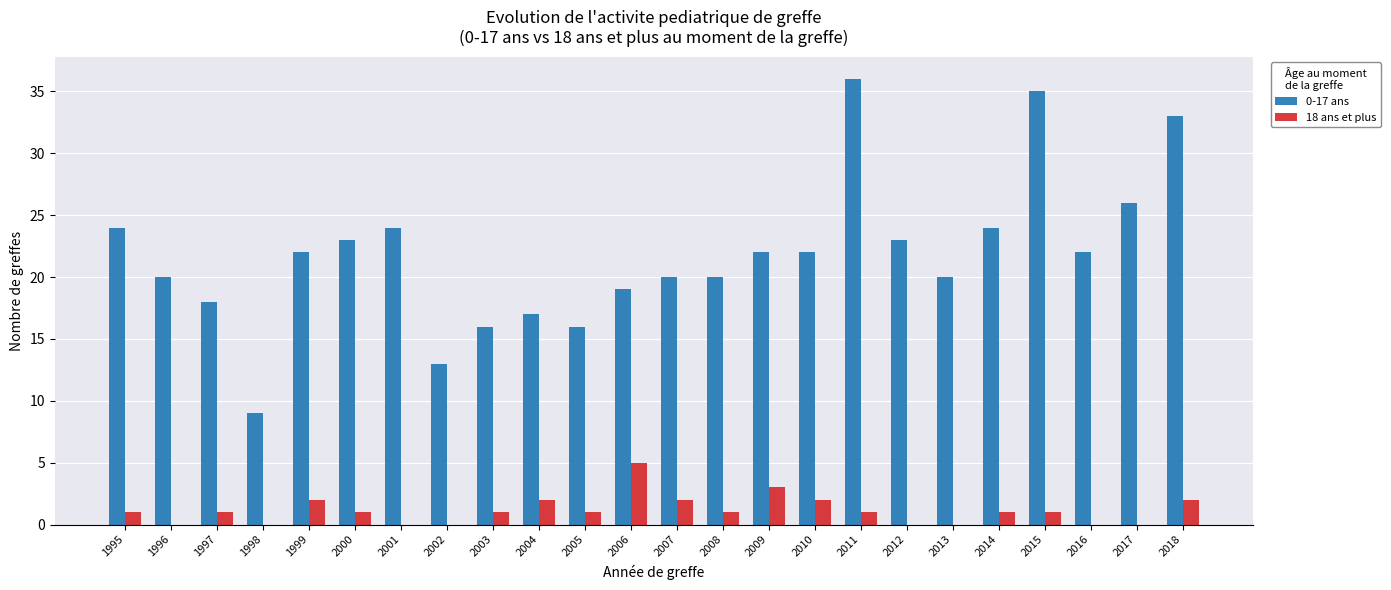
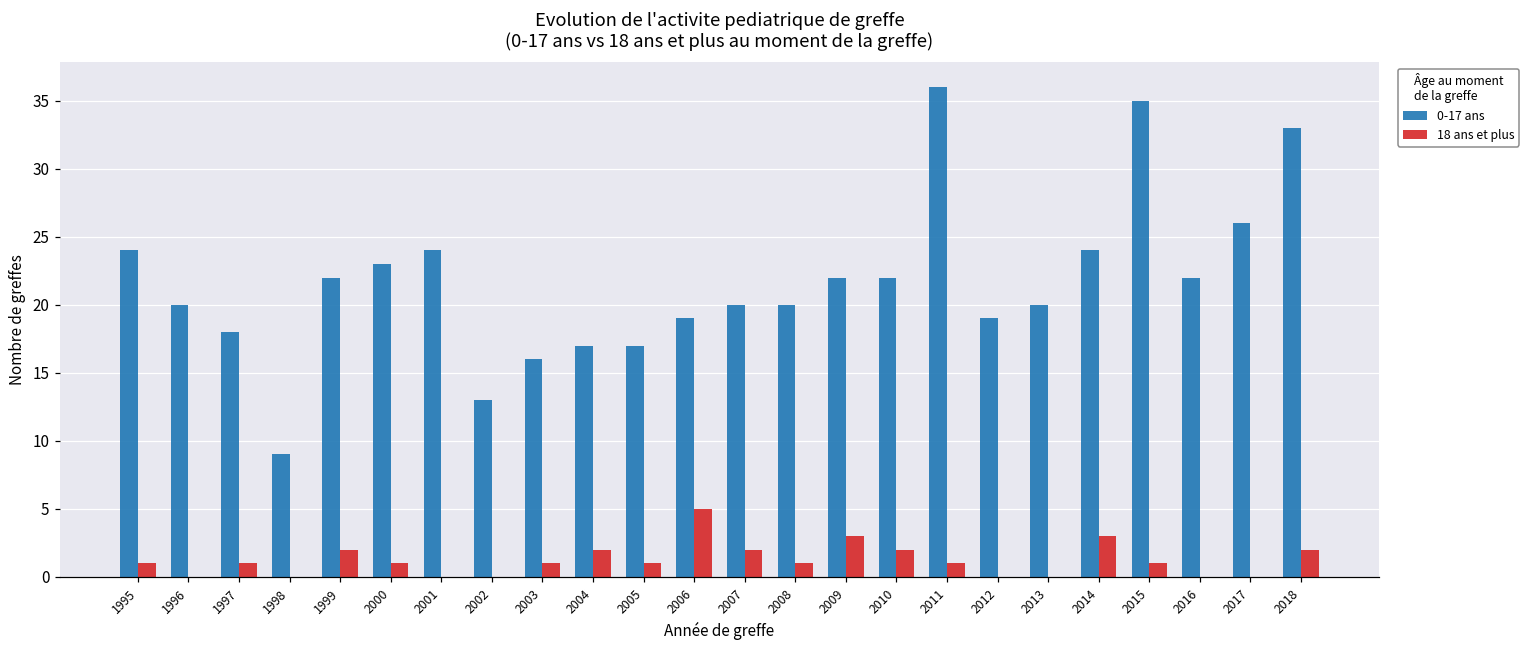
0-17 ans, 2005: 16 -> 17
0-17 ans, 2012: 23 -> 19
18 ans et plus, 2014: 1 -> 3
